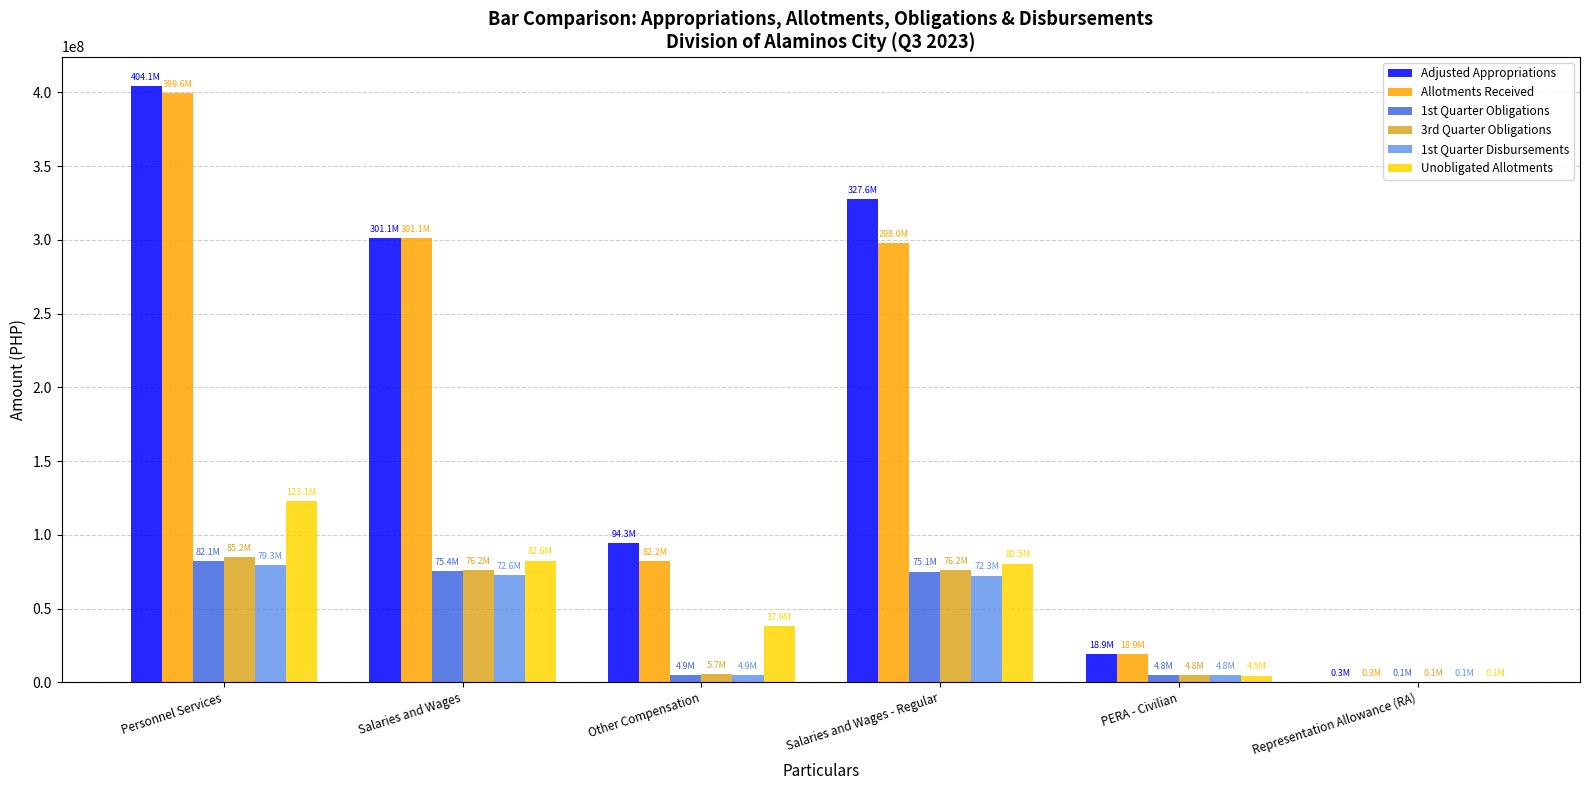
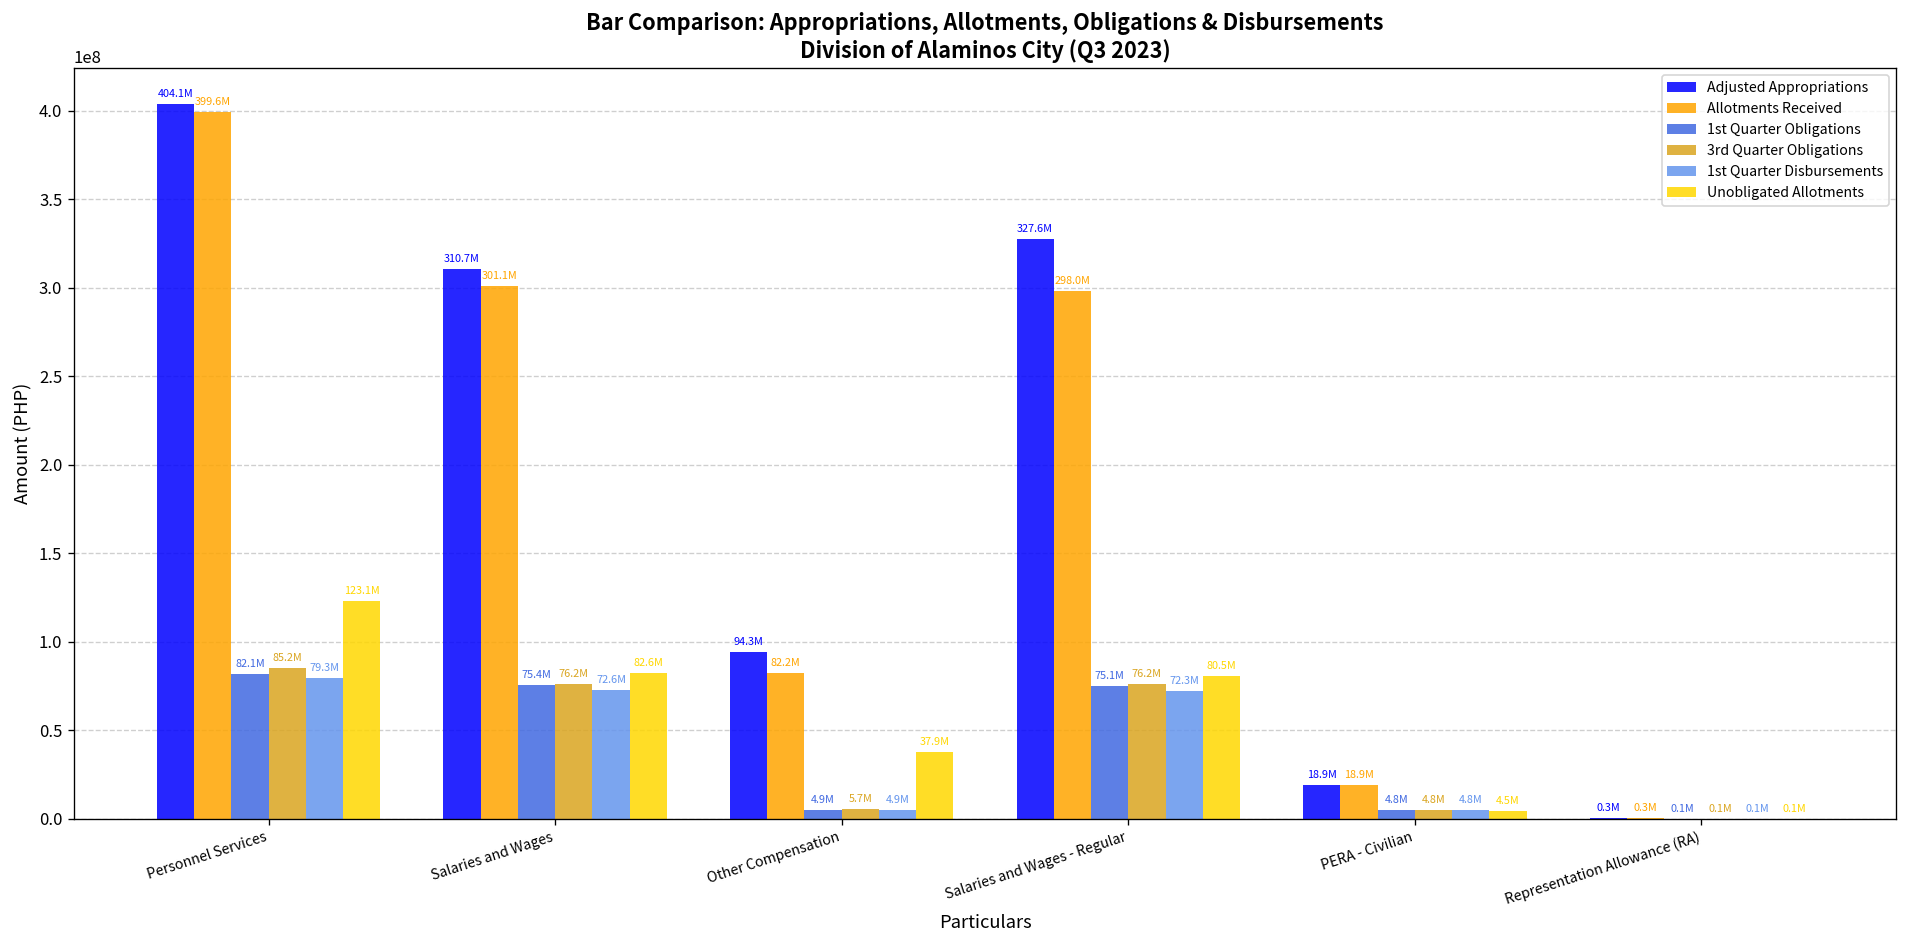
Adjusted Appropriations, Salaries and Wages: 301.1M -> 310.7M
